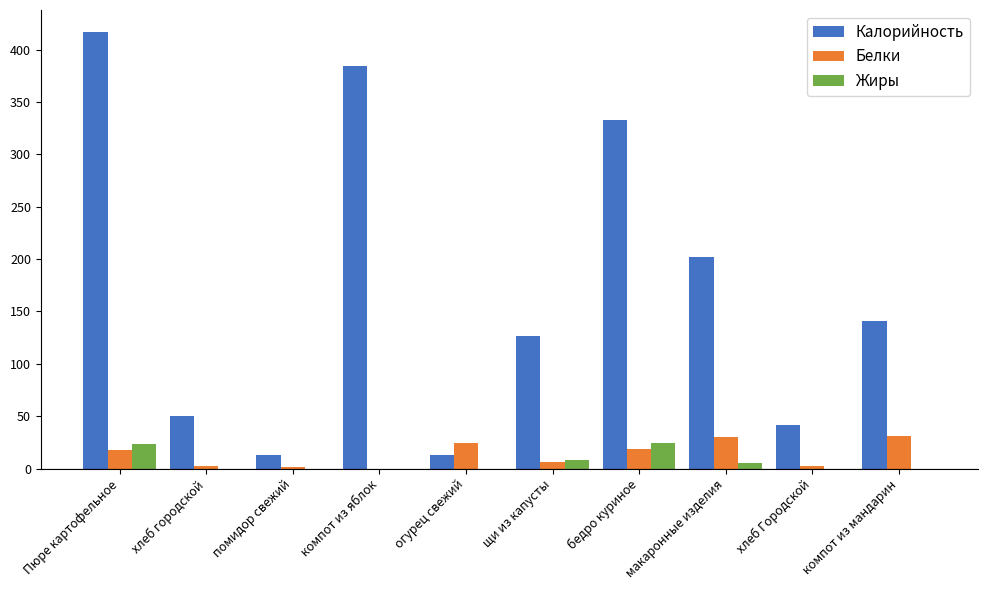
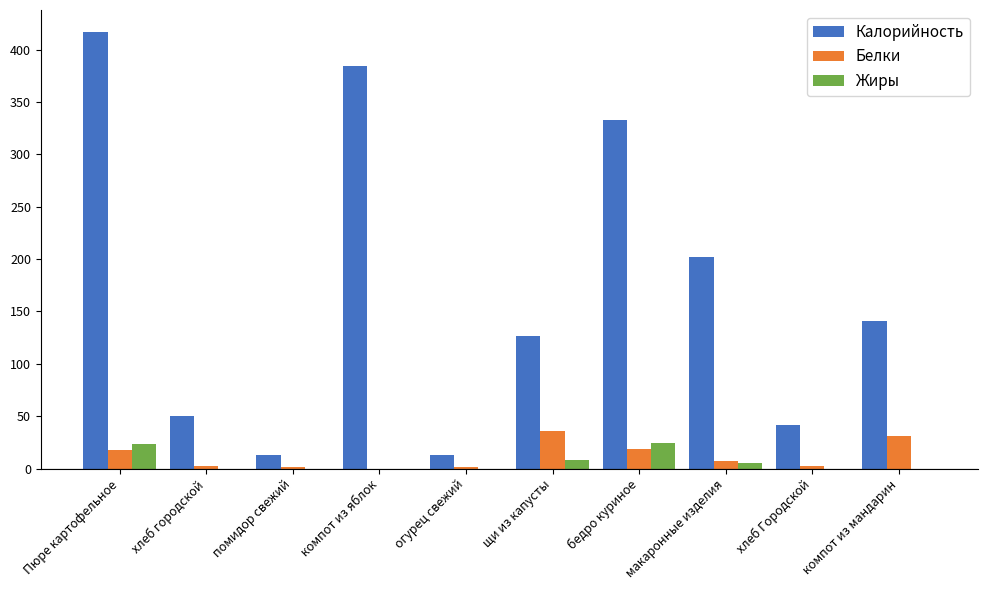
Белки, огурец свежий: 24 -> 1
Белки, щи из капусты: 6 -> 36
Белки, макаронные изделия: 30 -> 7
